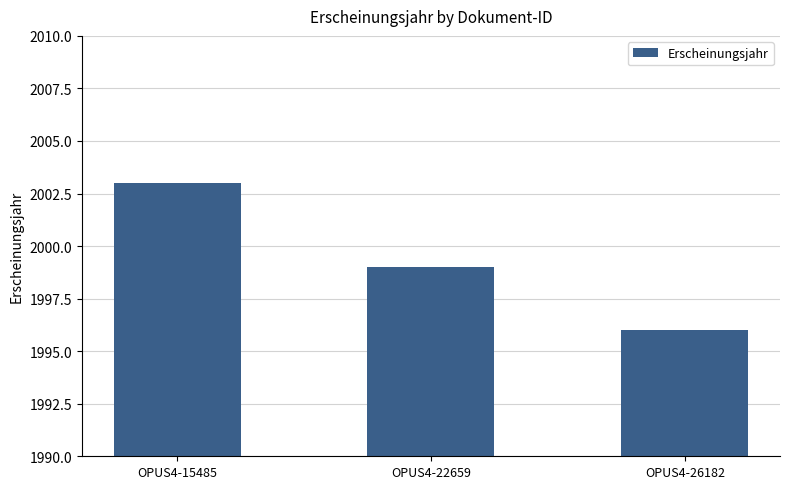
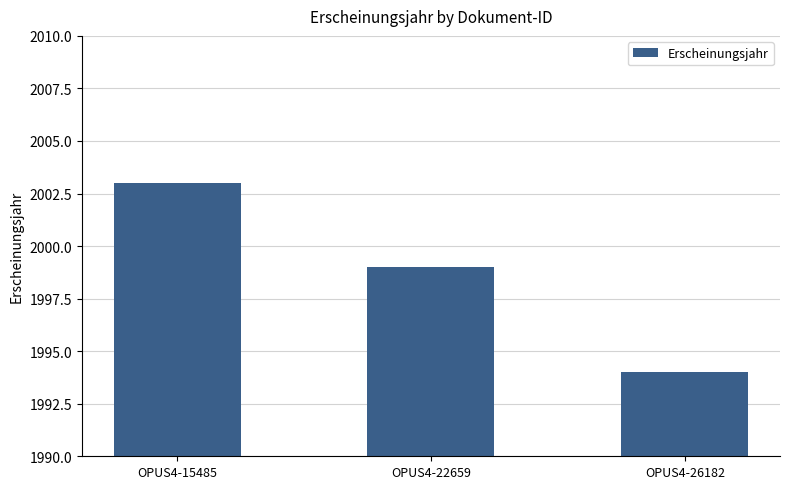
OPUS4-26182: 1996 -> 1994
